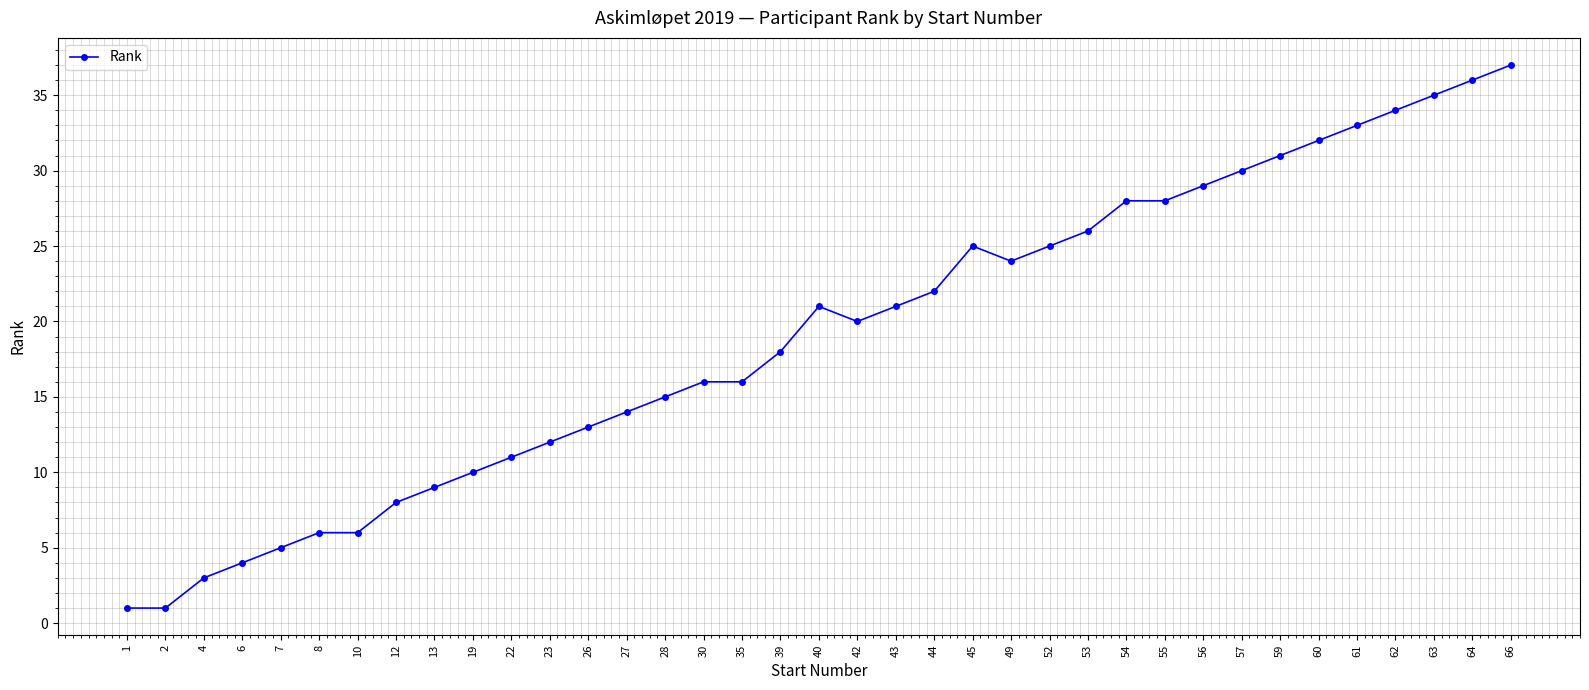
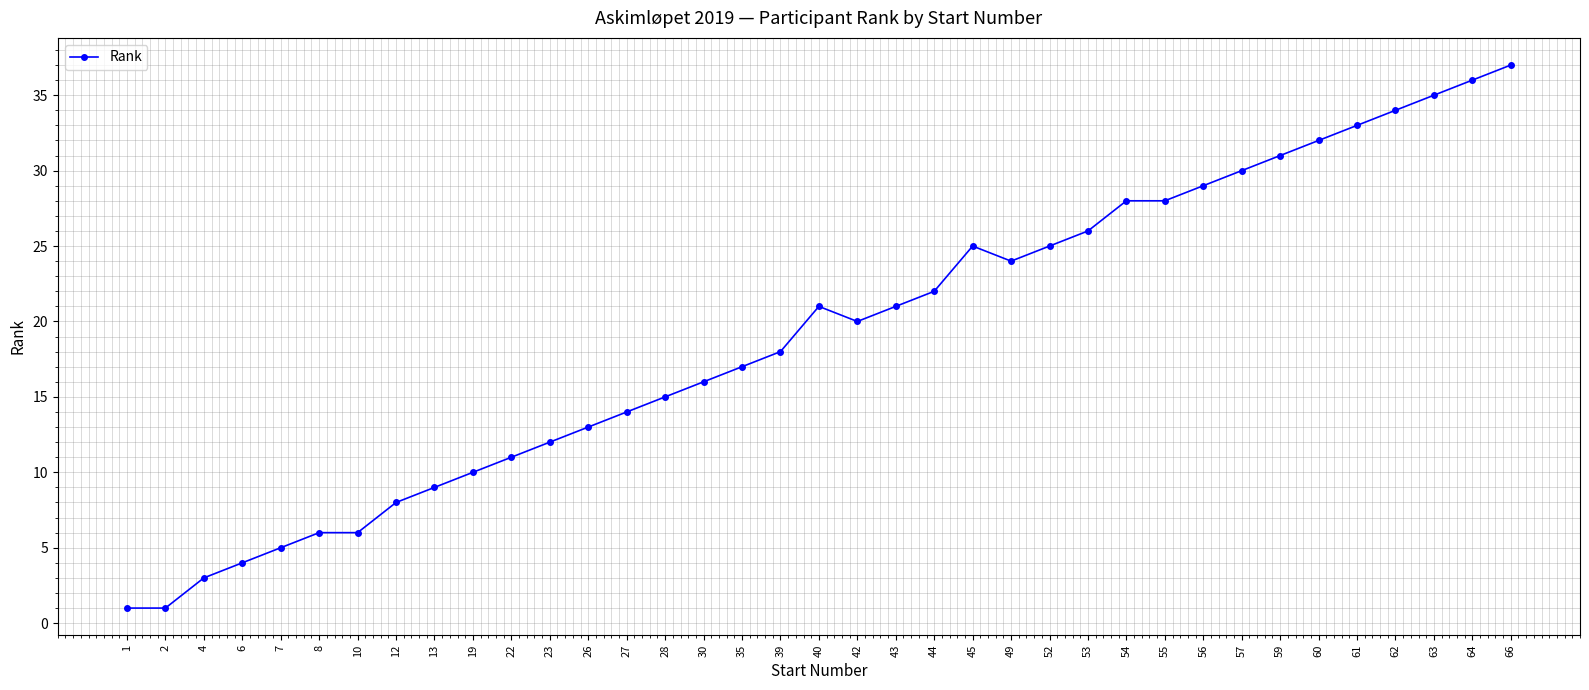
35: 16 -> 17
